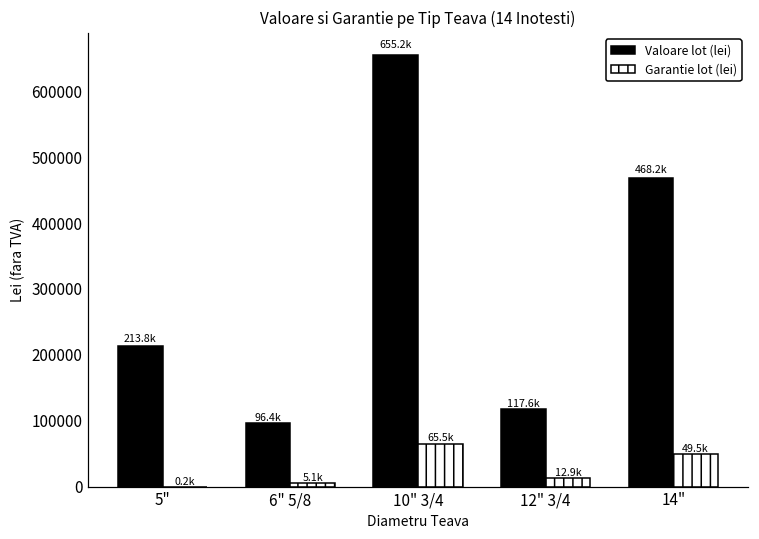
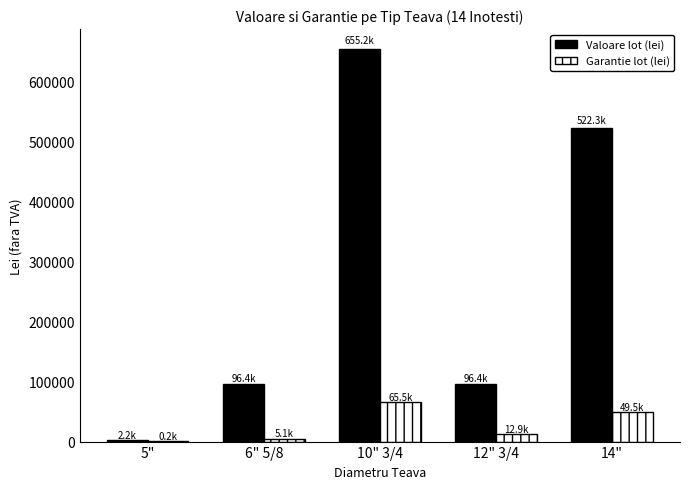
Valoare lot (lei), 5": 213.8k -> 2.2k
Valoare lot (lei), 12" 3/4: 117.6k -> 96.4k
Valoare lot (lei), 14": 468.2k -> 522.3k
